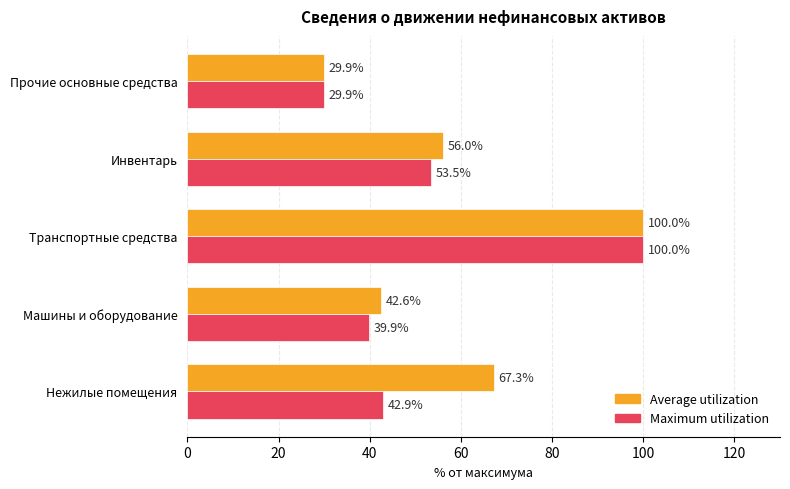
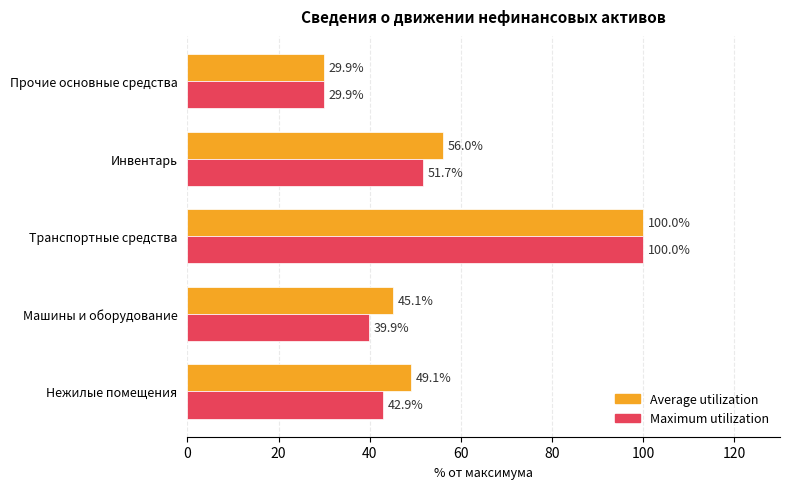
Maximum utilization, Инвентарь: 53.5% -> 51.7%
Average utilization, Машины и оборудование: 42.6% -> 45.1%
Average utilization, Нежилые помещения: 67.3% -> 49.1%
